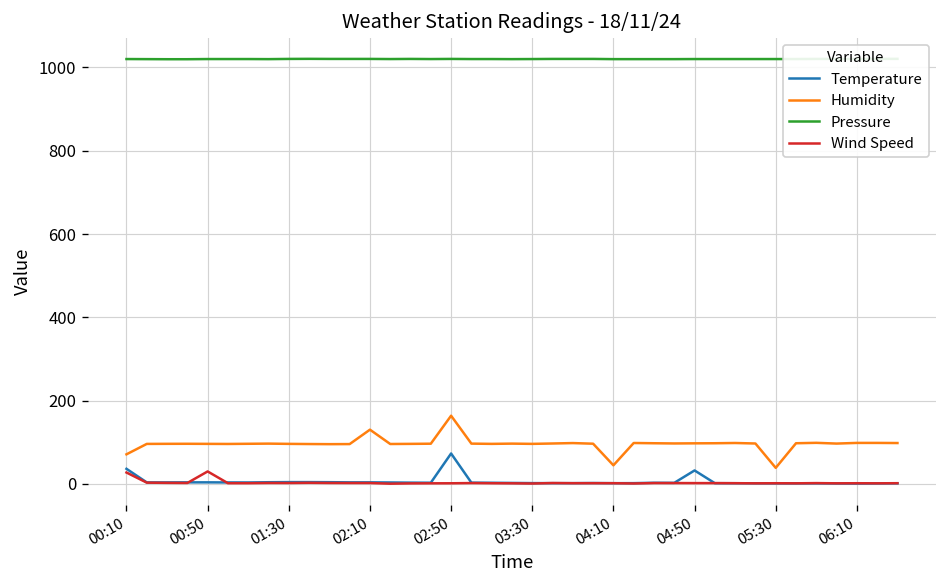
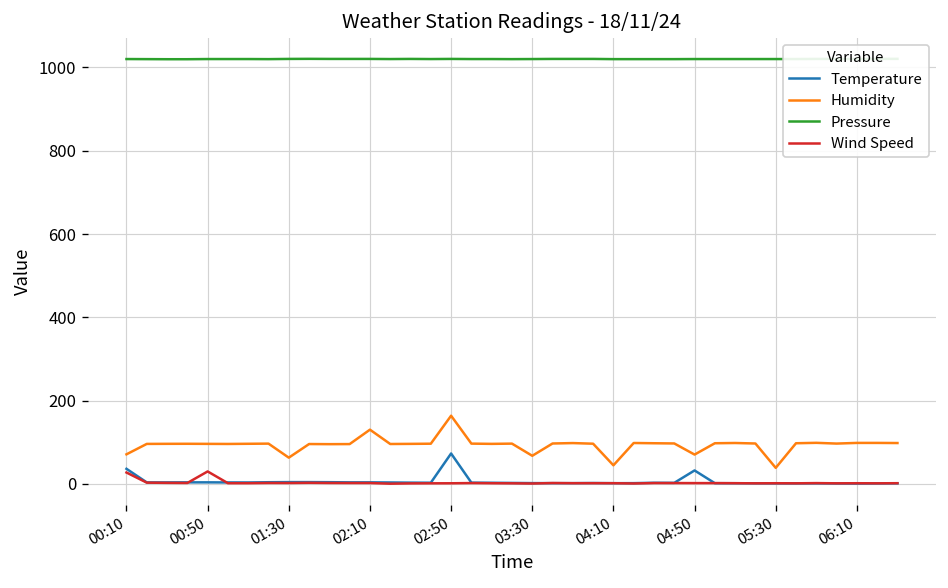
Humidity, 01:30: 100 -> 60
Humidity, 03:30: 100 -> 70
Humidity, 04:50: 100 -> 70
